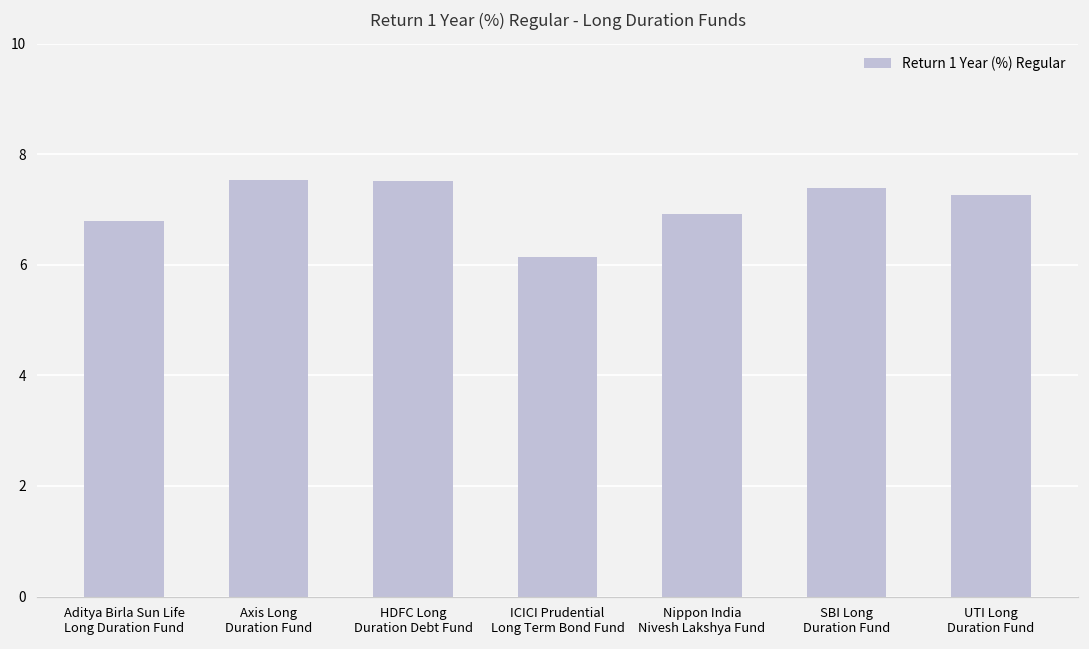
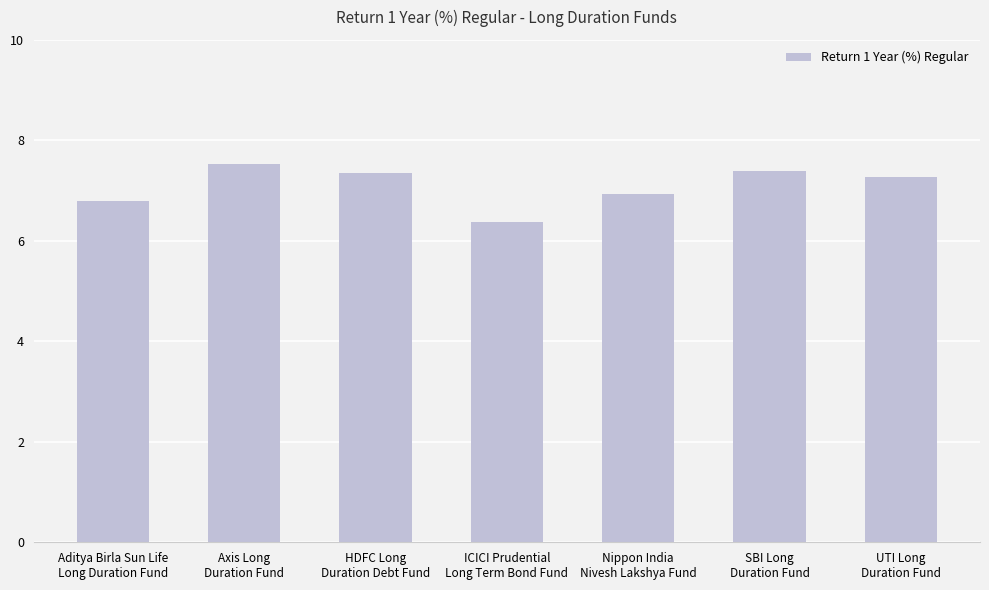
HDFC Long Duration Debt Fund: 7.5 -> 7.3
ICICI Prudential Long Term Bond Fund: 6.1 -> 6.4
